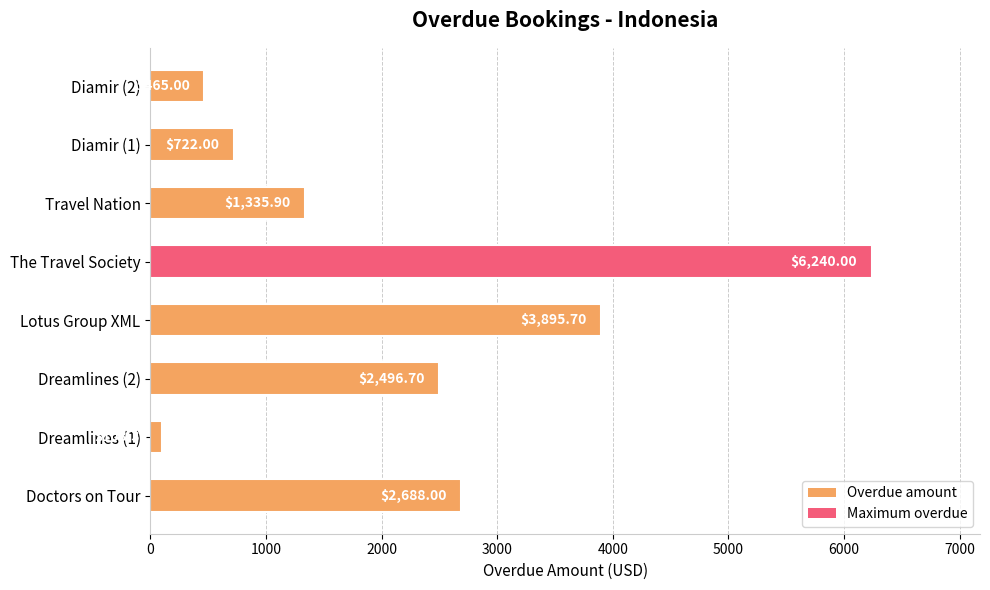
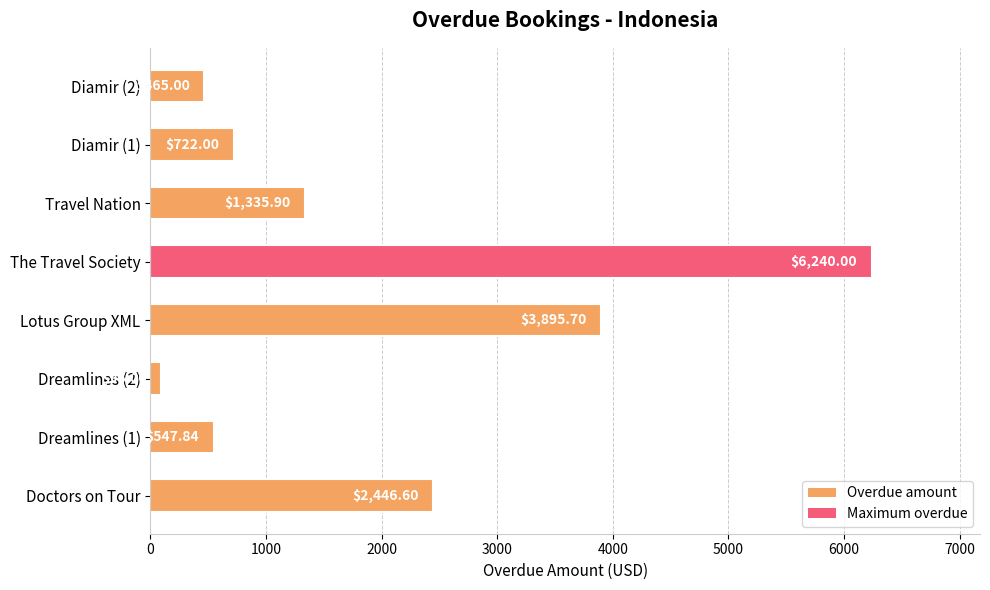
Dreamlines (2): 2500 -> 100
Dreamlines (1): 100 -> 550
Doctors on Tour: $2,688.00 -> $2,446.60
